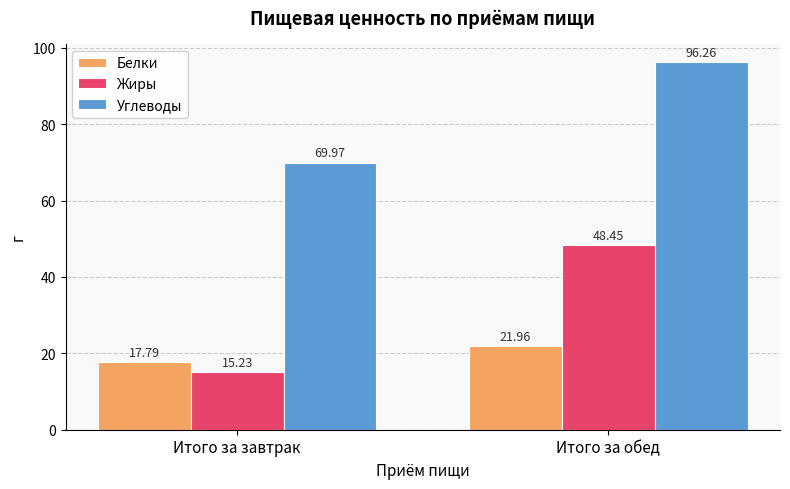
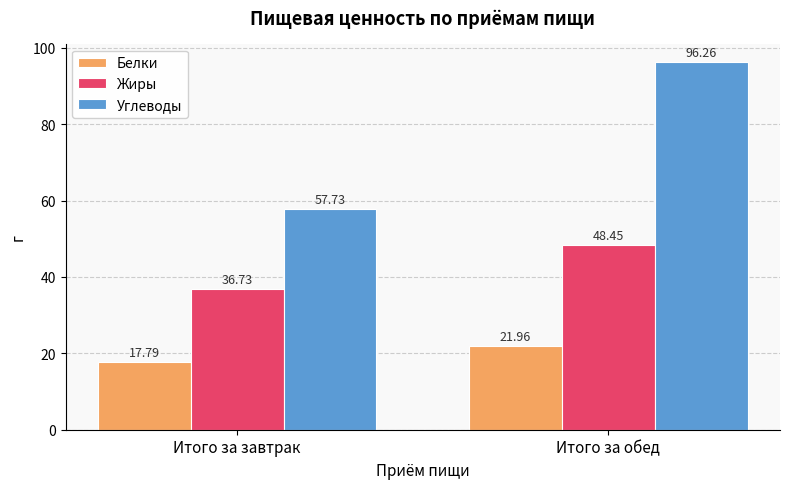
Жиры, Итого за завтрак: 15.23 -> 36.73
Углеводы, Итого за завтрак: 69.97 -> 57.73
